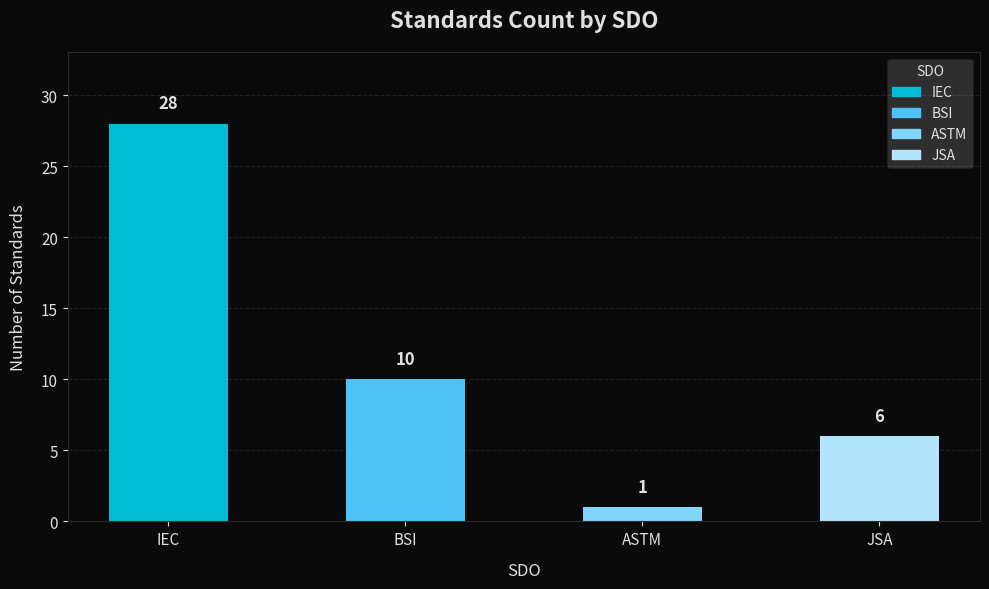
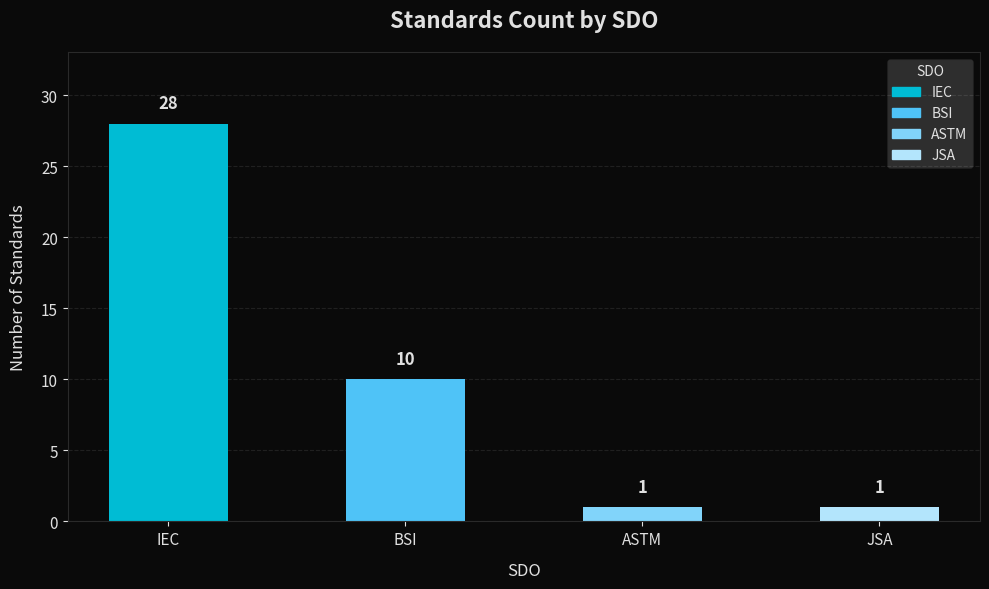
JSA: 6 -> 1
